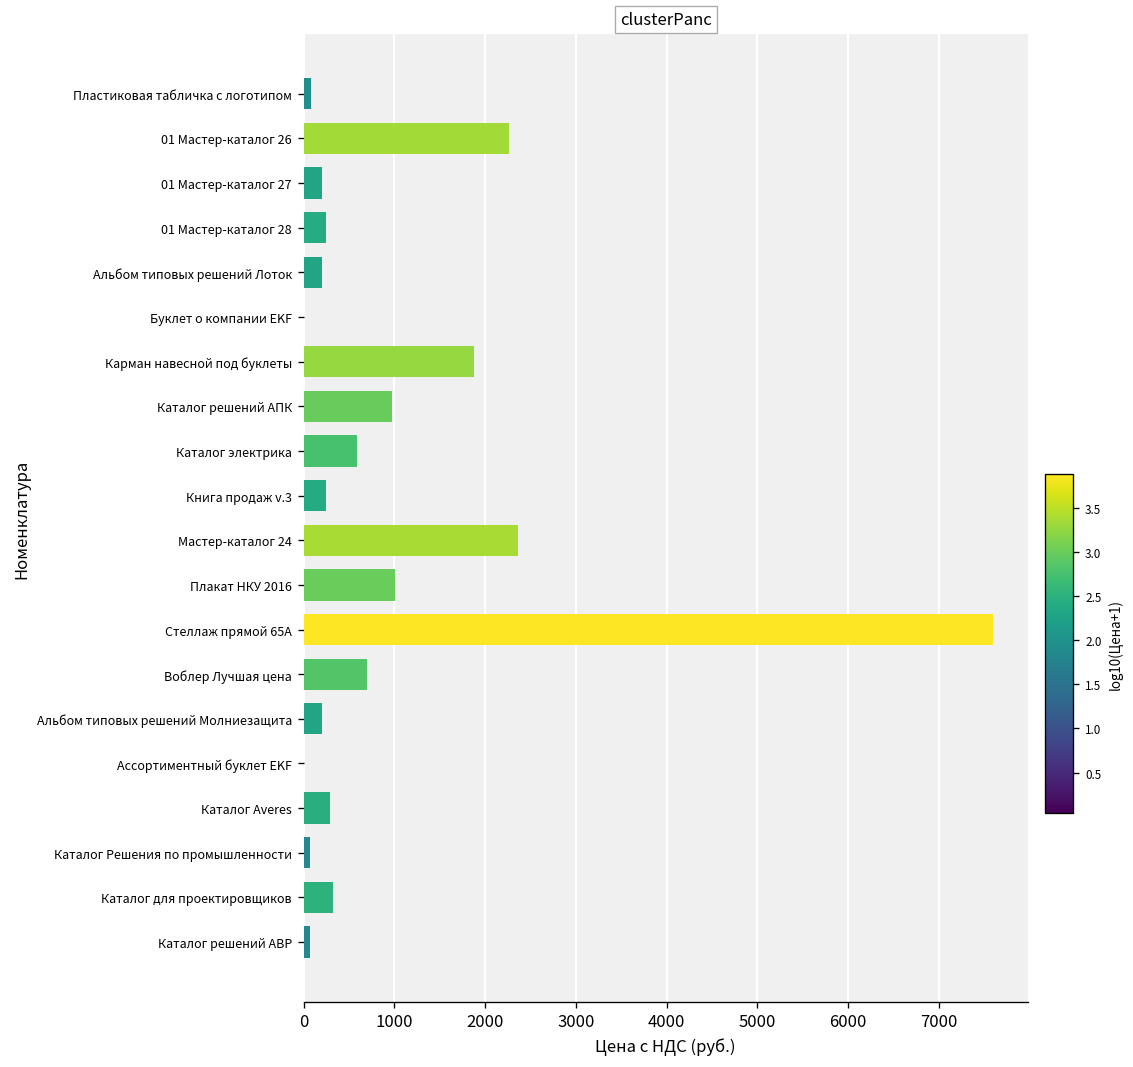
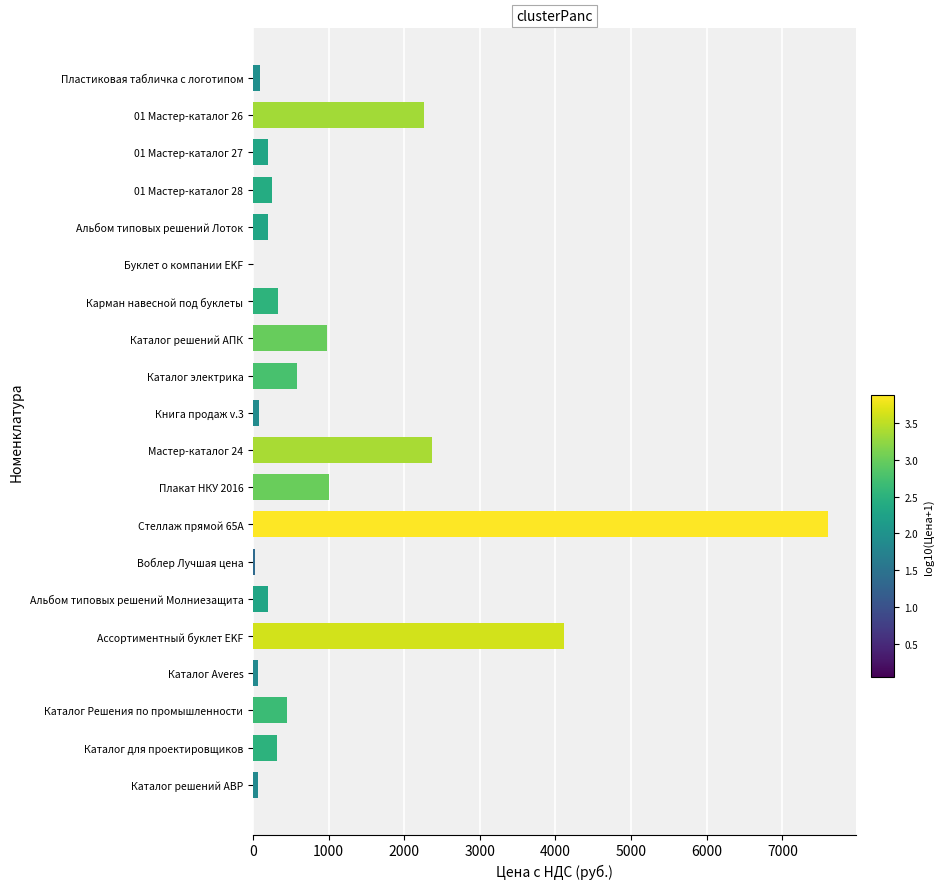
Карман навесной под буклеты: 1900 -> 300
Книга продаж v.3: 200 -> 100
Воблер Лучшая цена: 700 -> 0
Ассортиментный буклет EKF: 0 -> 4100
Каталог Averes: 300 -> 100
Каталог Решения по промышленности: 100 -> 500
